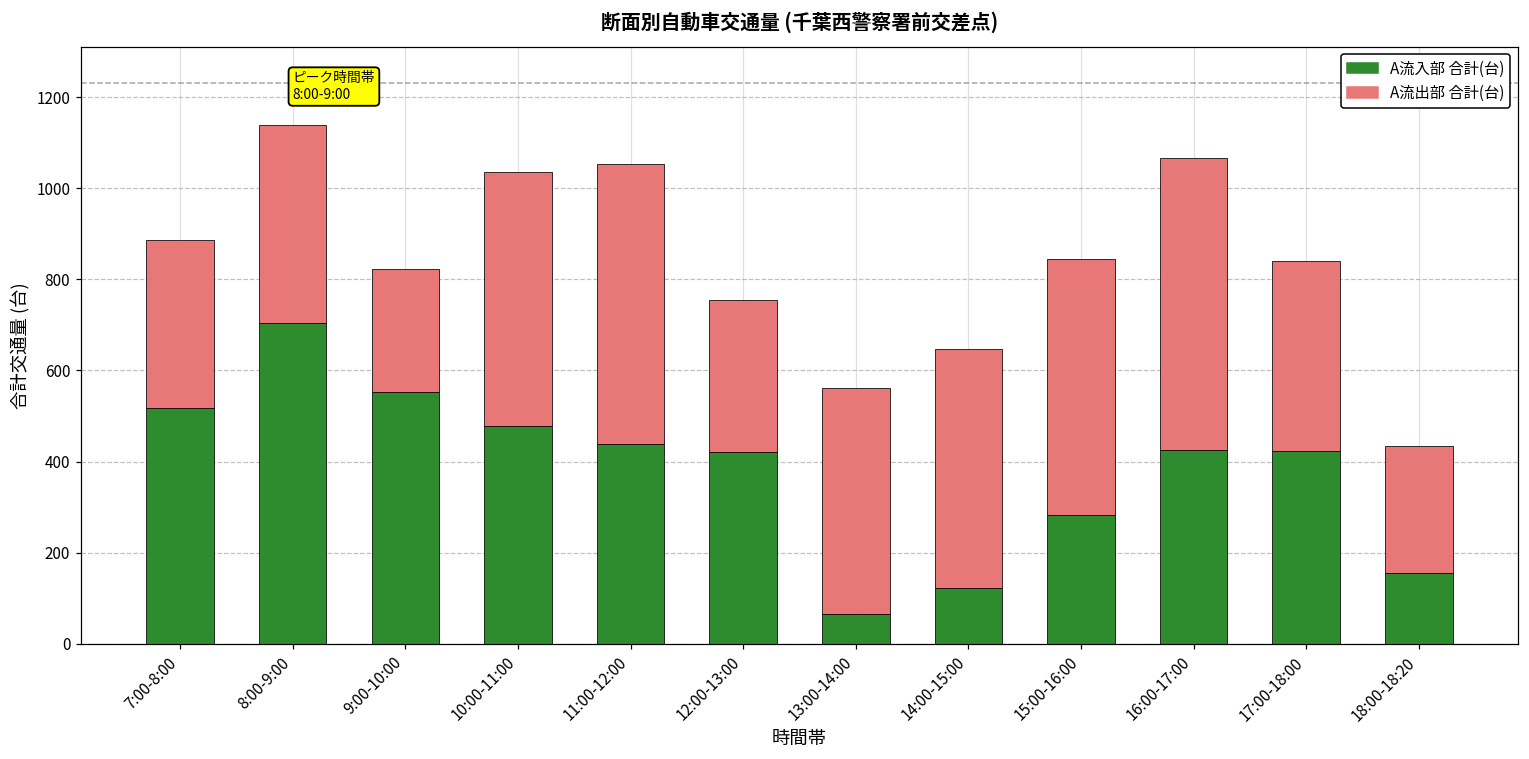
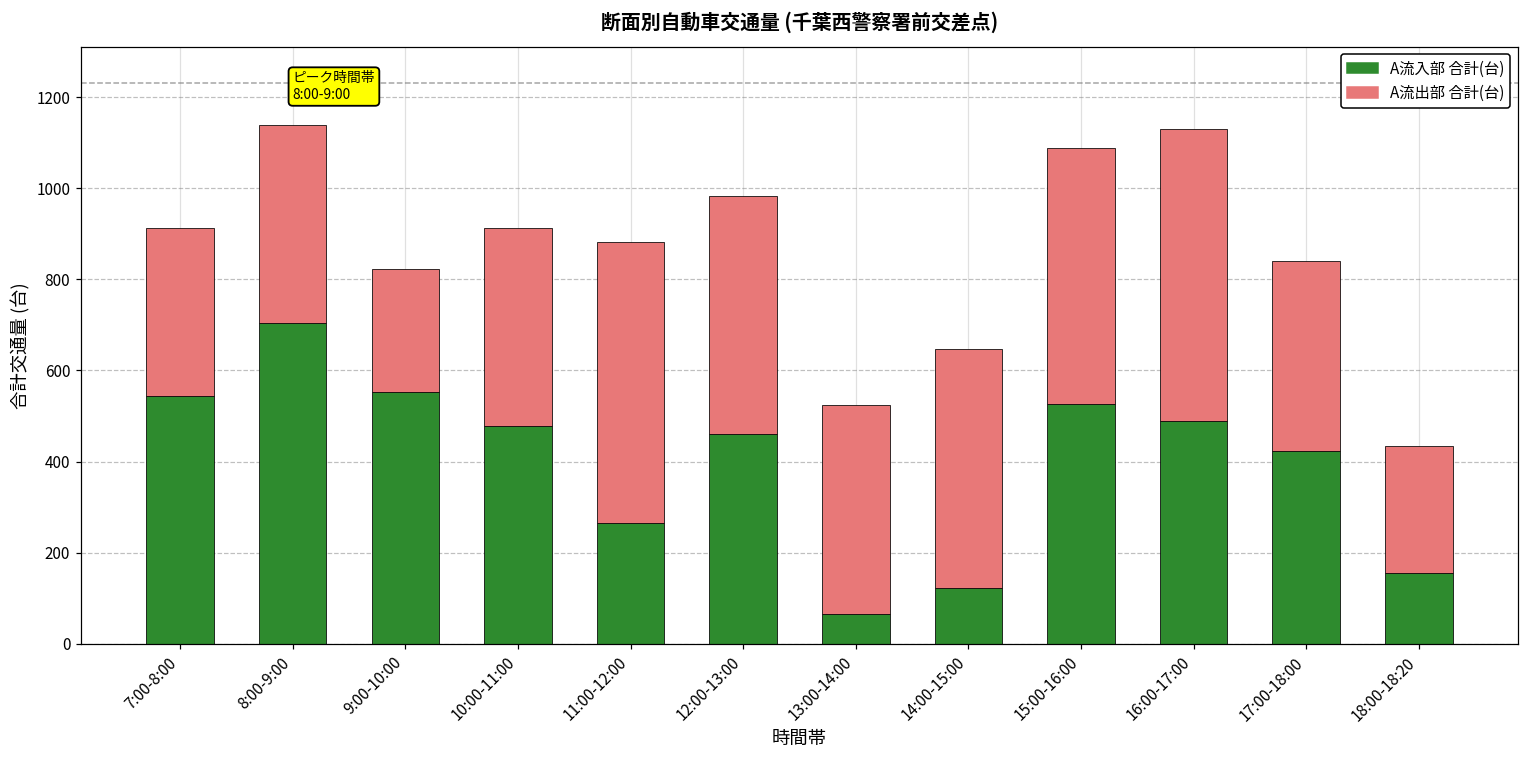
A流入部 合計(台), 7:00-8:00: 520 -> 550
A流出部 合計(台), 10:00-11:00: 560 -> 440
A流入部 合計(台), 11:00-12:00: 440 -> 270
A流入部 合計(台), 12:00-13:00: 420 -> 460
A流出部 合計(台), 12:00-13:00: 340 -> 520
A流出部 合計(台), 13:00-14:00: 500 -> 460
A流入部 合計(台), 15:00-16:00: 280 -> 530
A流入部 合計(台), 16:00-17:00: 430 -> 490
